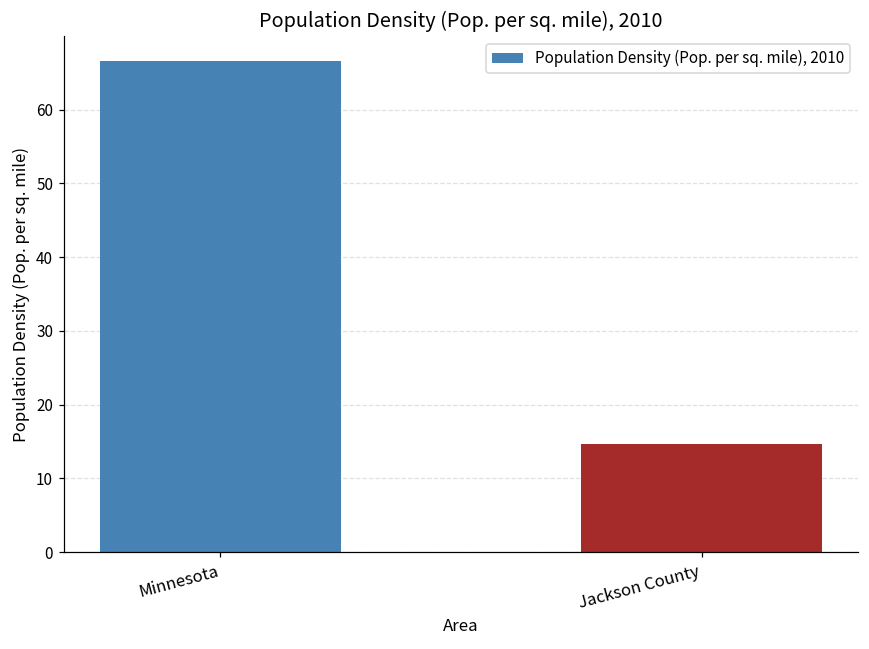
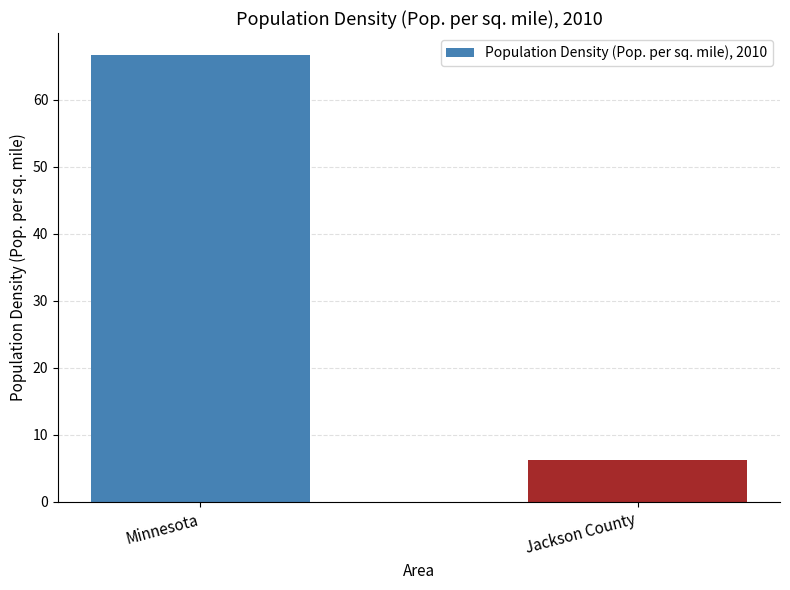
Jackson County: 15 -> 6
